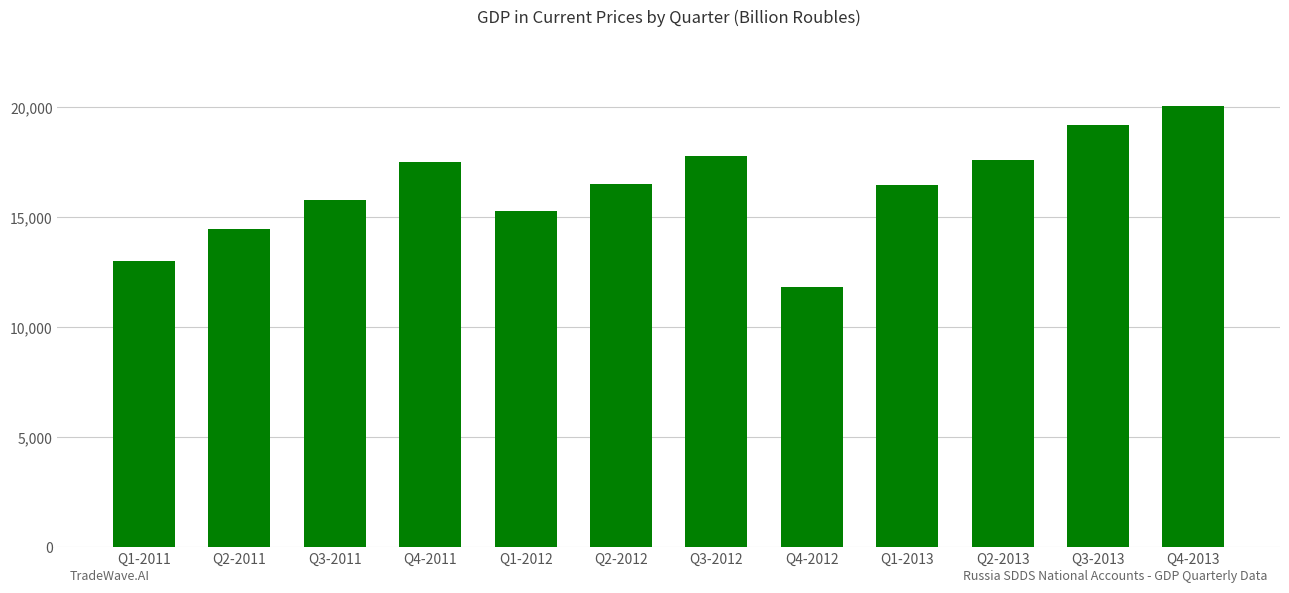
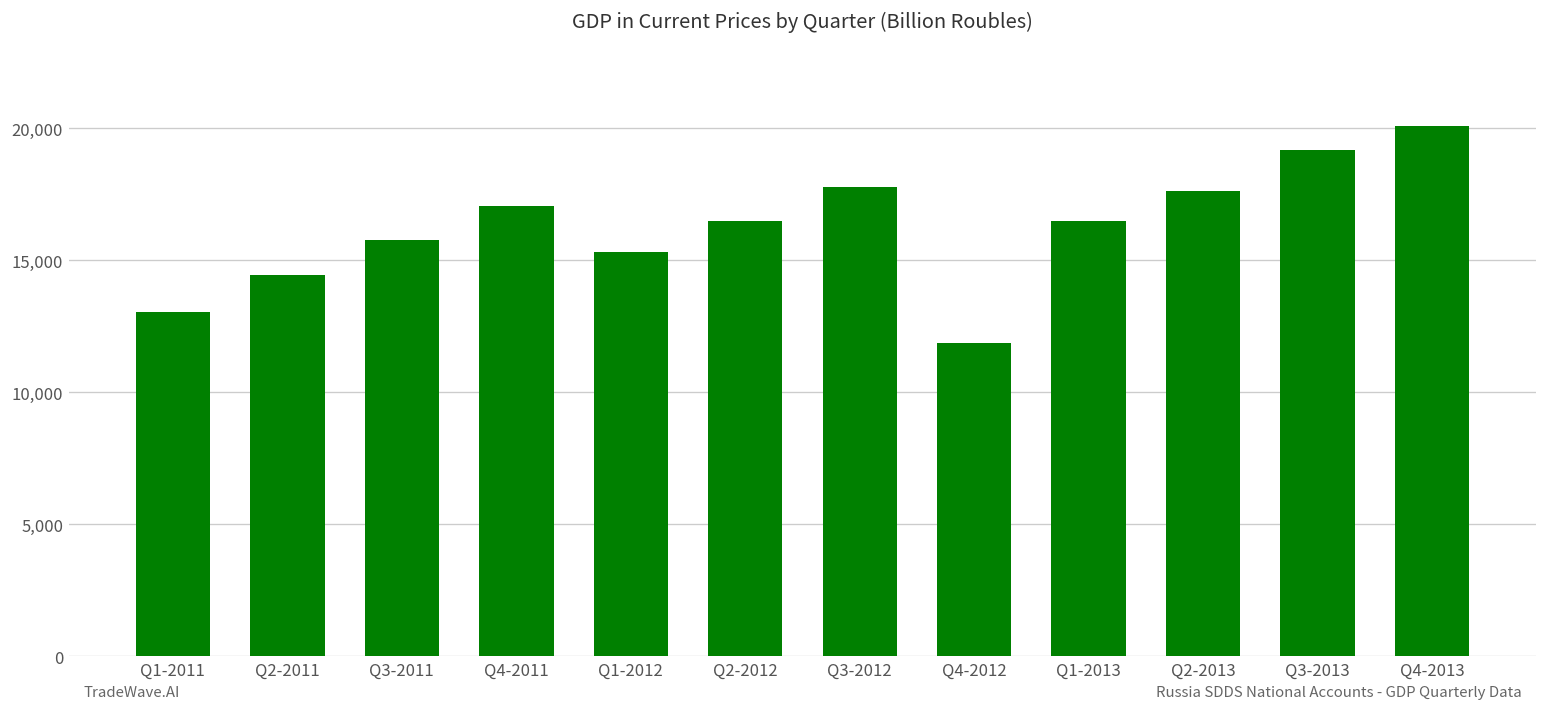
Q4-2011: 17,500 -> 17,000
